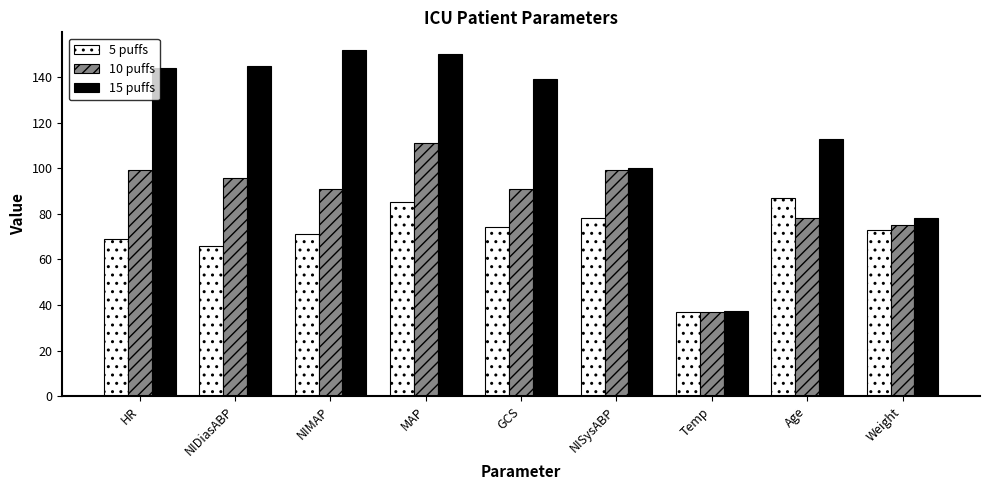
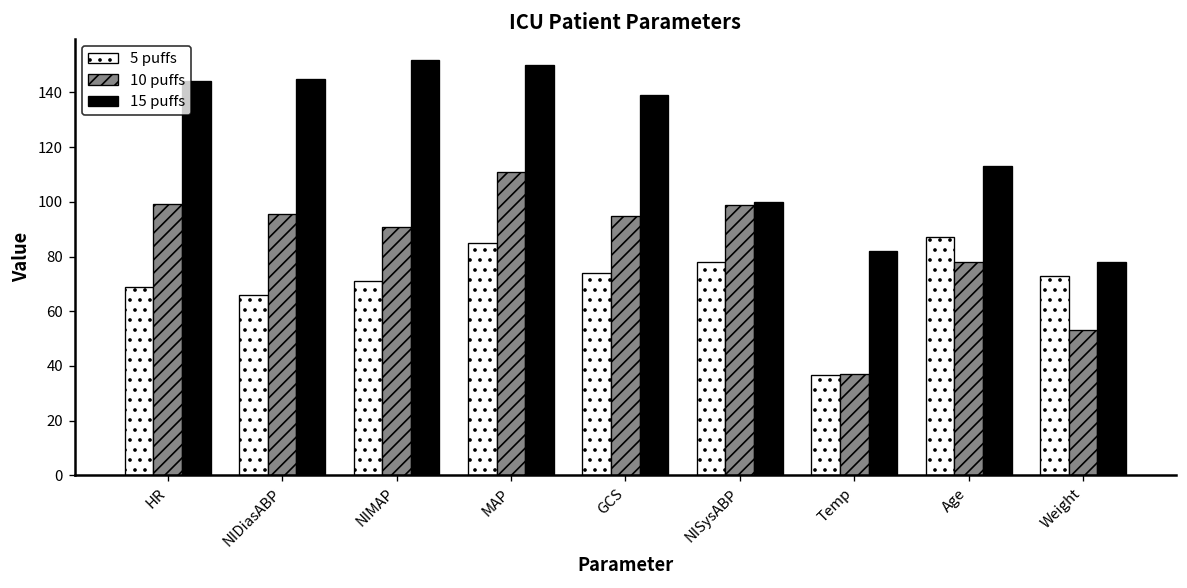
10 puffs, GCS: 91 -> 95
15 puffs, Temp: 38 -> 82
10 puffs, Weight: 75 -> 53
